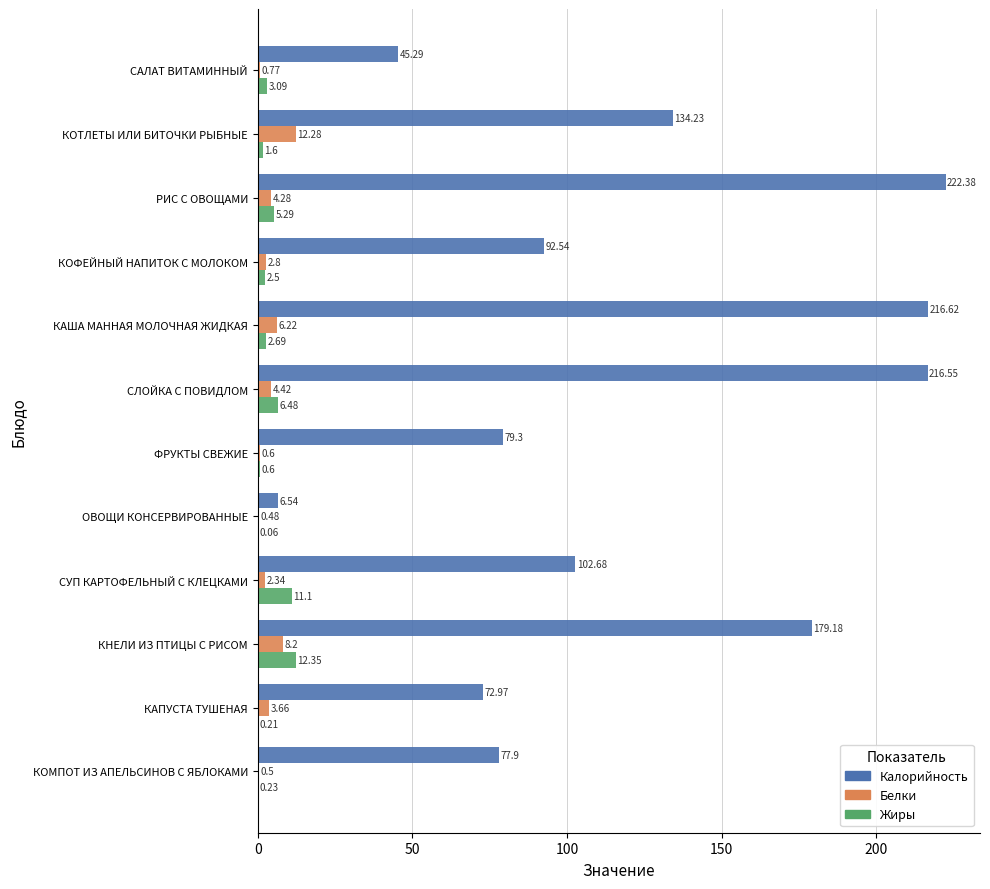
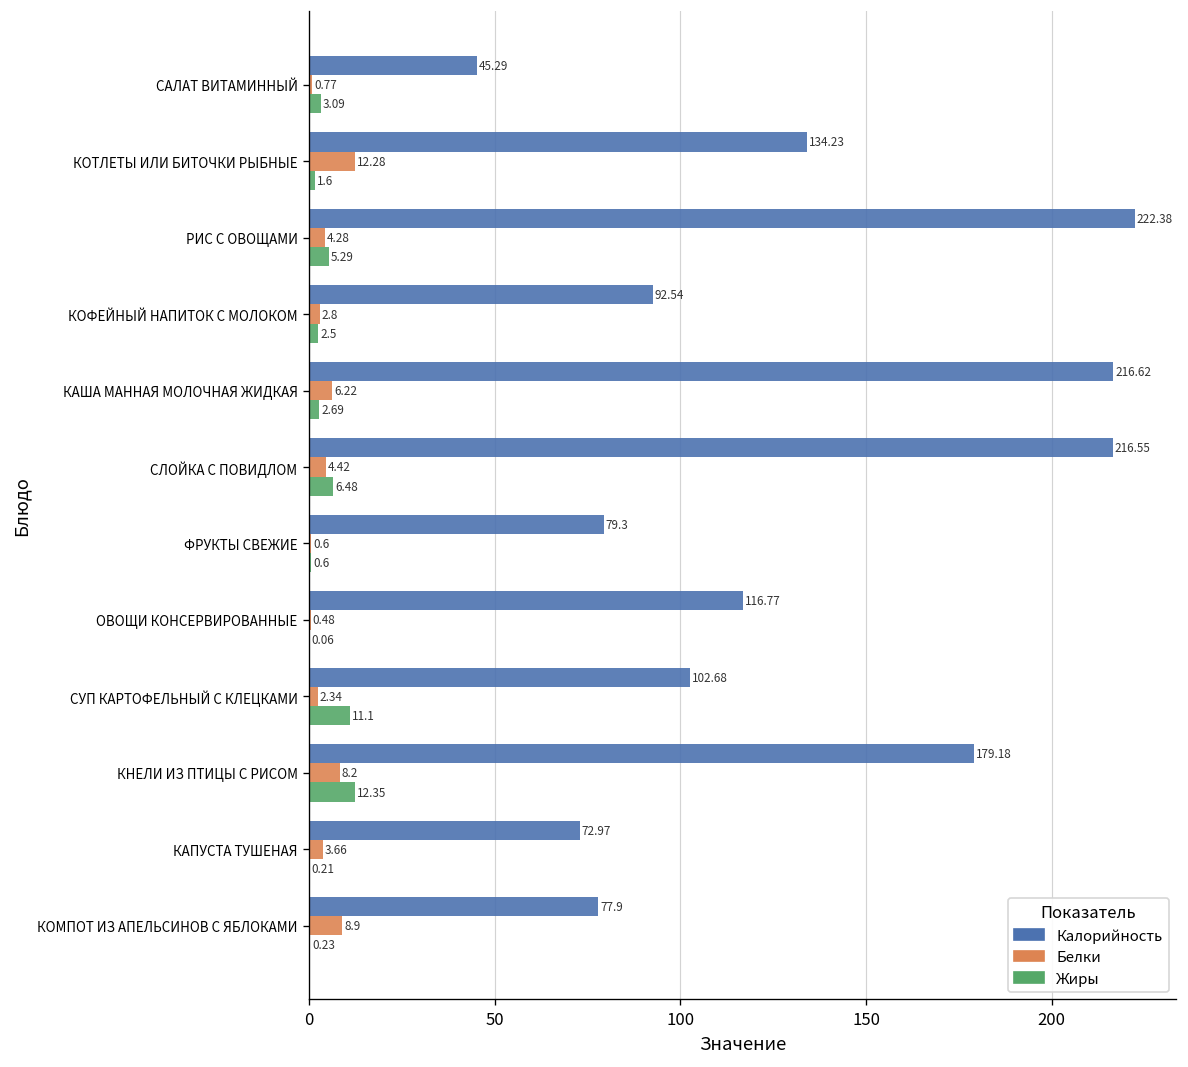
Калорийность, ОВОЩИ КОНСЕРВИРОВАННЫЕ: 6.54 -> 116.77
Белки, КОМПОТ ИЗ АПЕЛЬСИНОВ С ЯБЛОКАМИ: 0.5 -> 8.9
